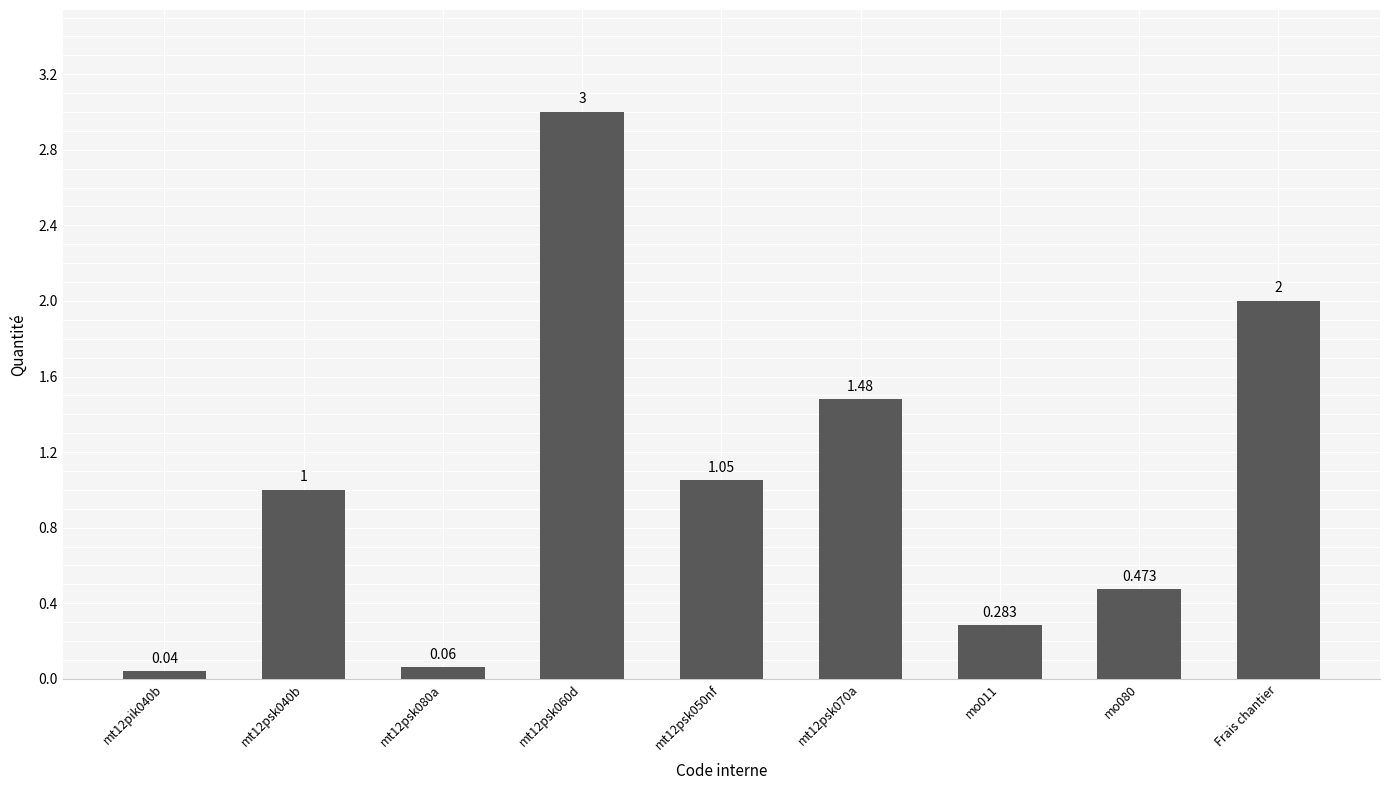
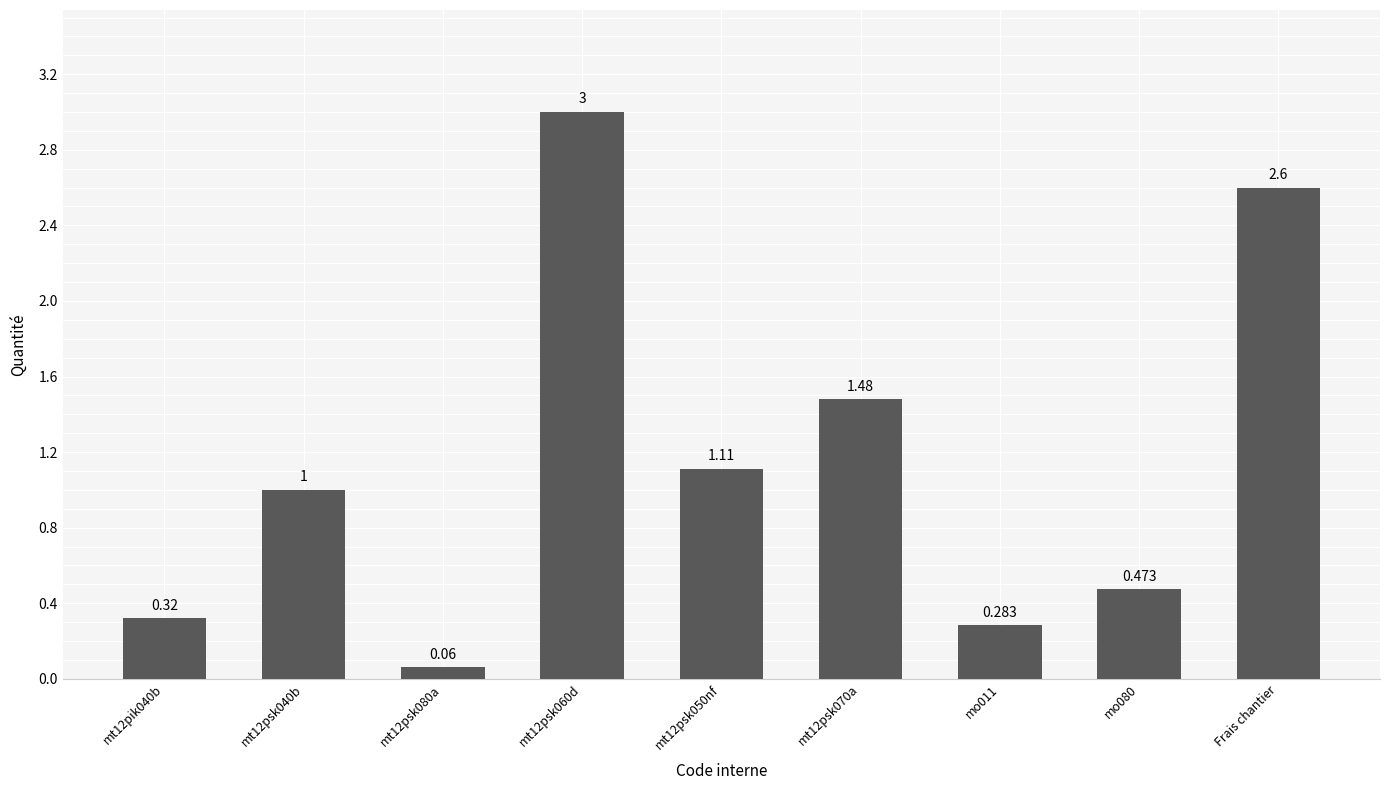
mt12pik040b: 0.04 -> 0.32
mt12psk050nf: 1.05 -> 1.11
Frais chantier: 2 -> 2.6
